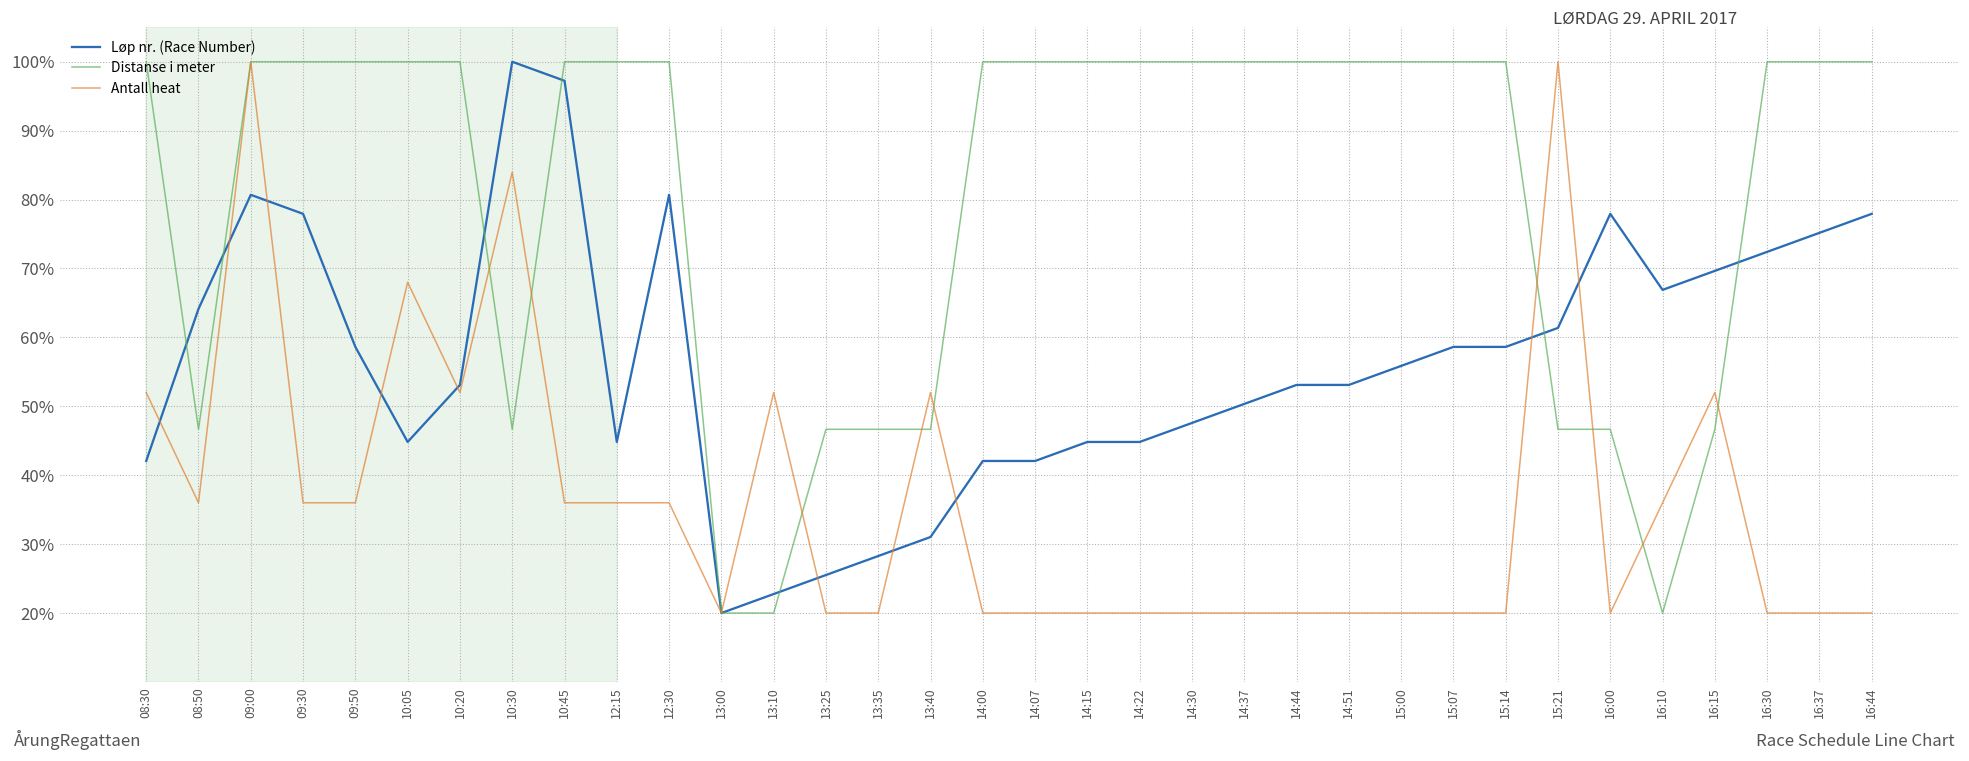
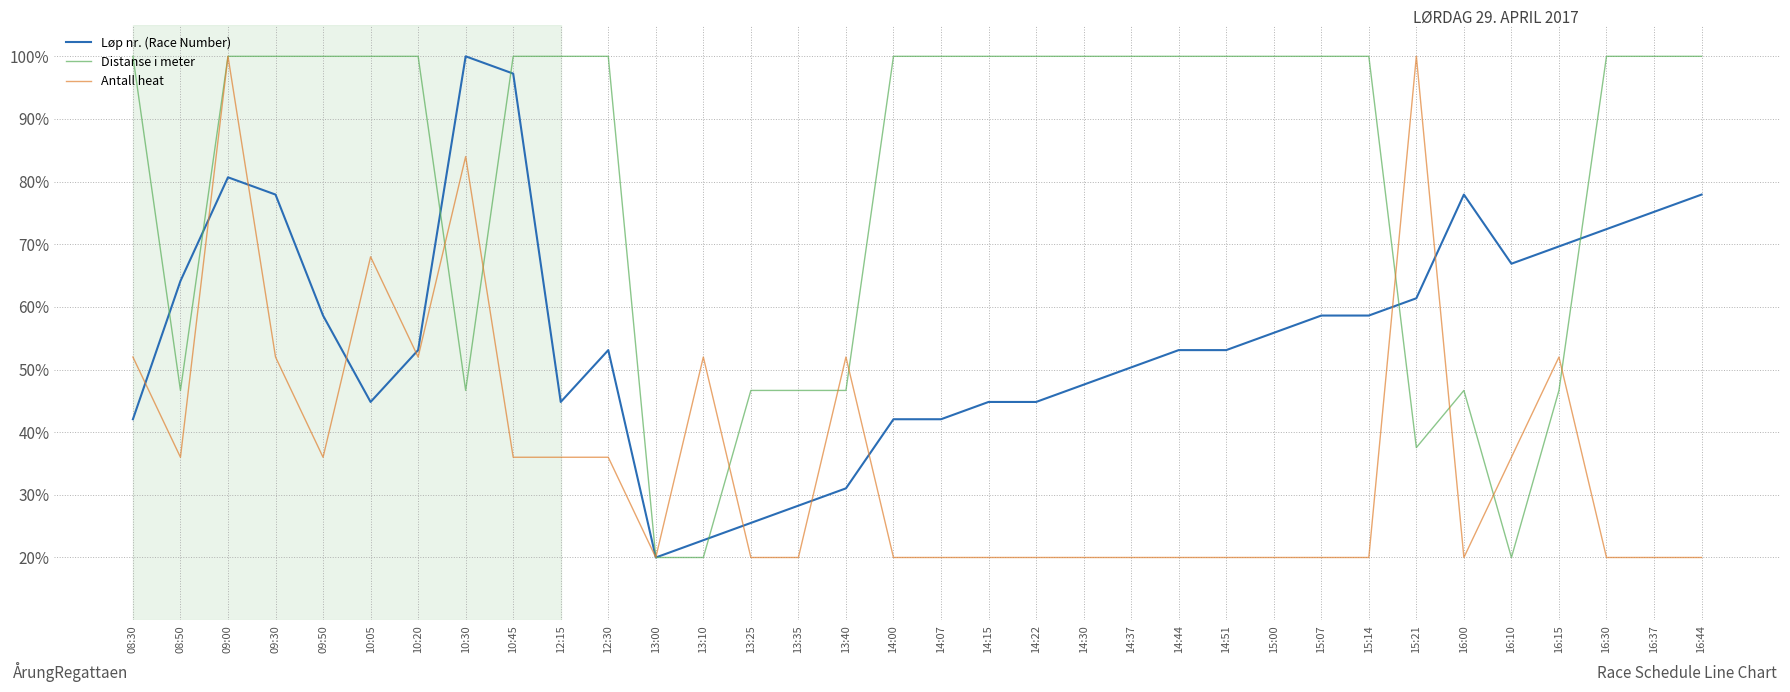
Antall heat, 09:30: 36% -> 52%
Løp nr. (Race Number), 12:30: 81% -> 53%
Distanse i meter, 15:21: 47% -> 38%
